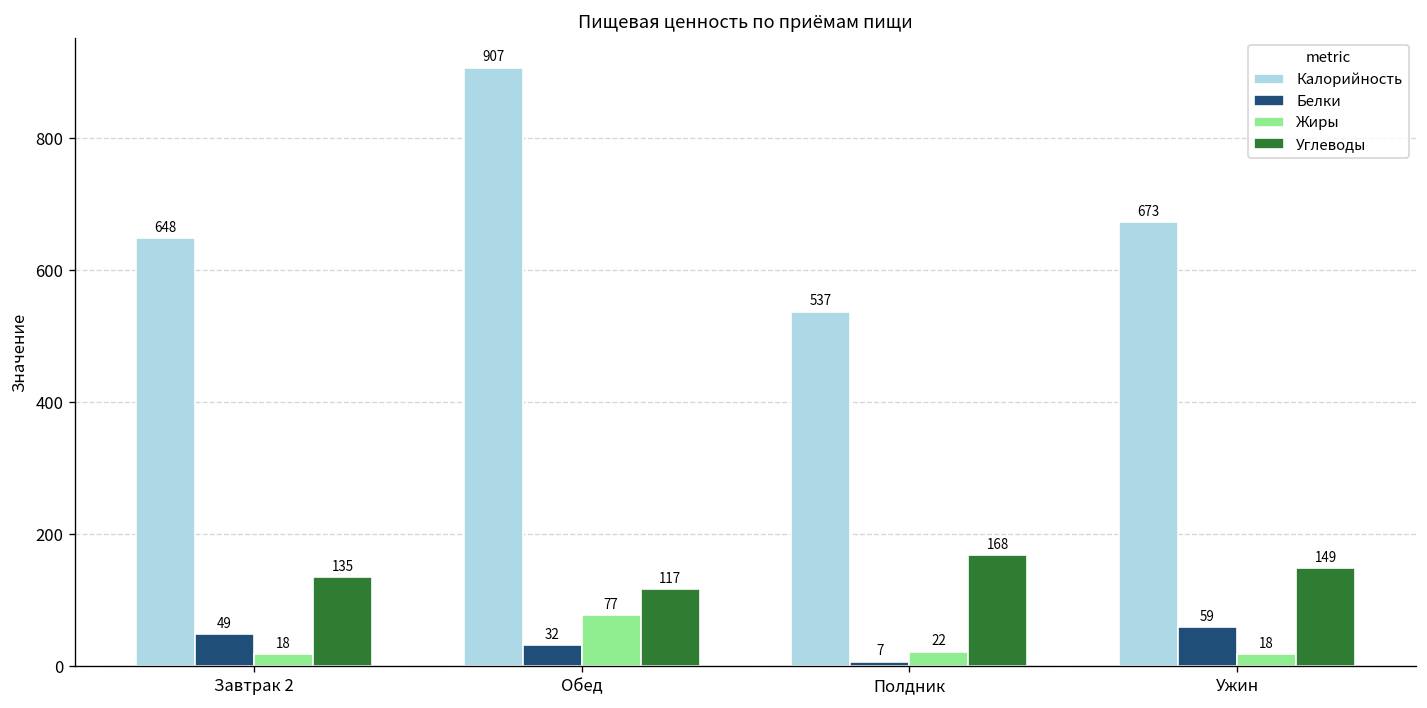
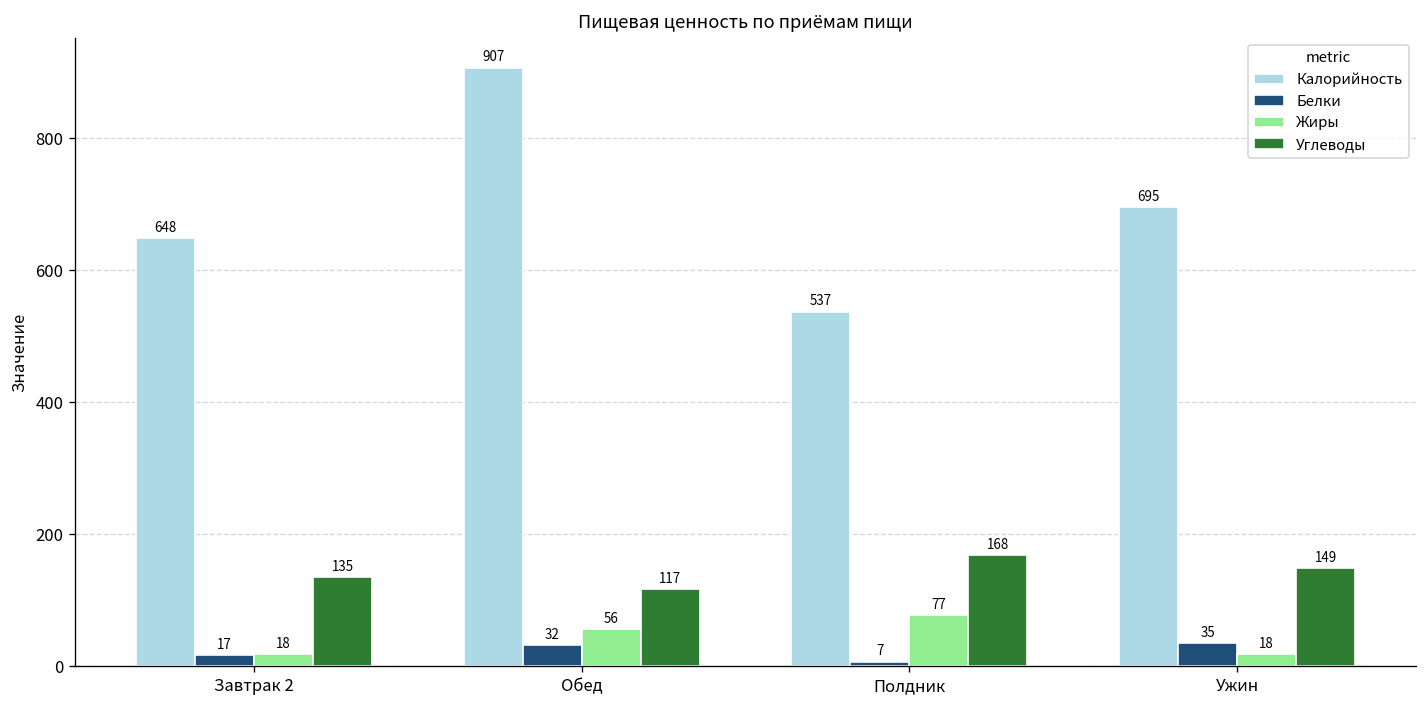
Белки, Завтрак 2: 49 -> 17
Жиры, Обед: 77 -> 56
Жиры, Полдник: 22 -> 77
Калорийность, Ужин: 673 -> 695
Белки, Ужин: 59 -> 35
